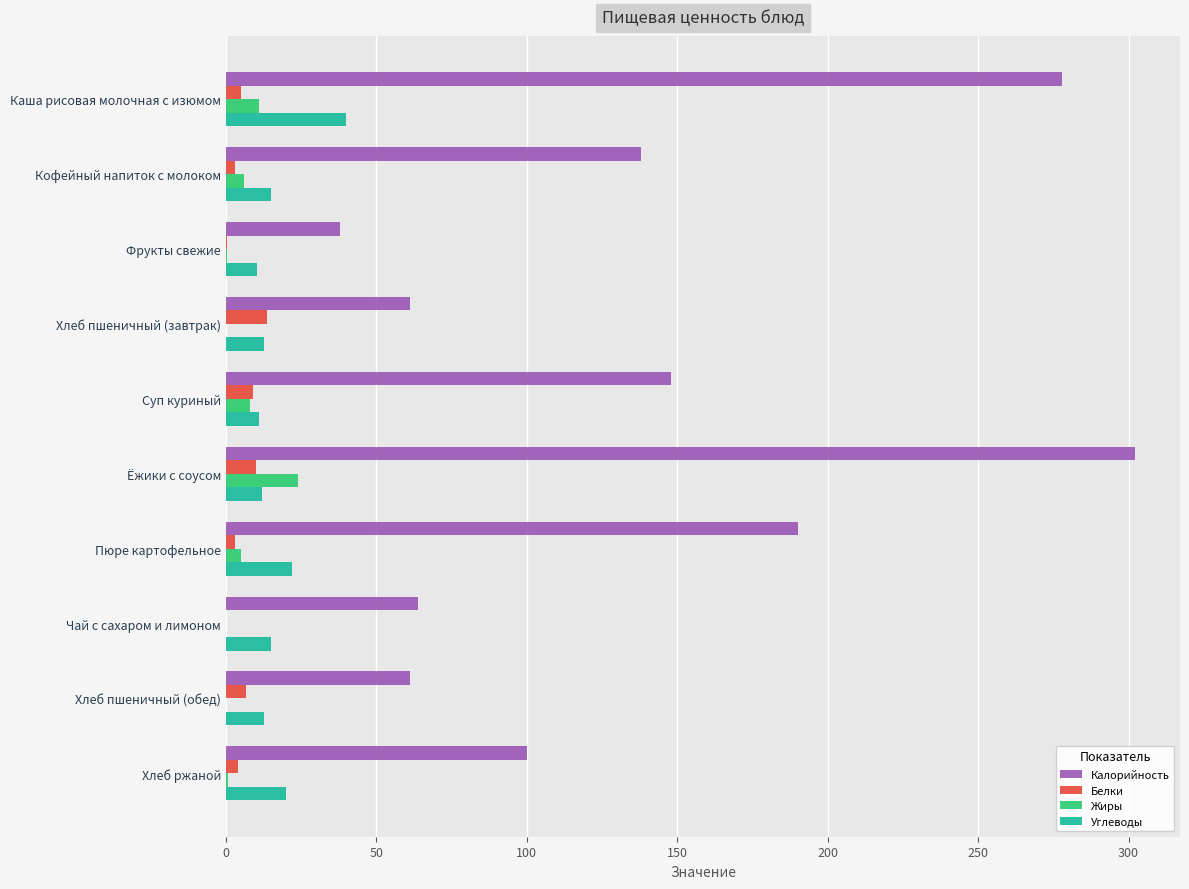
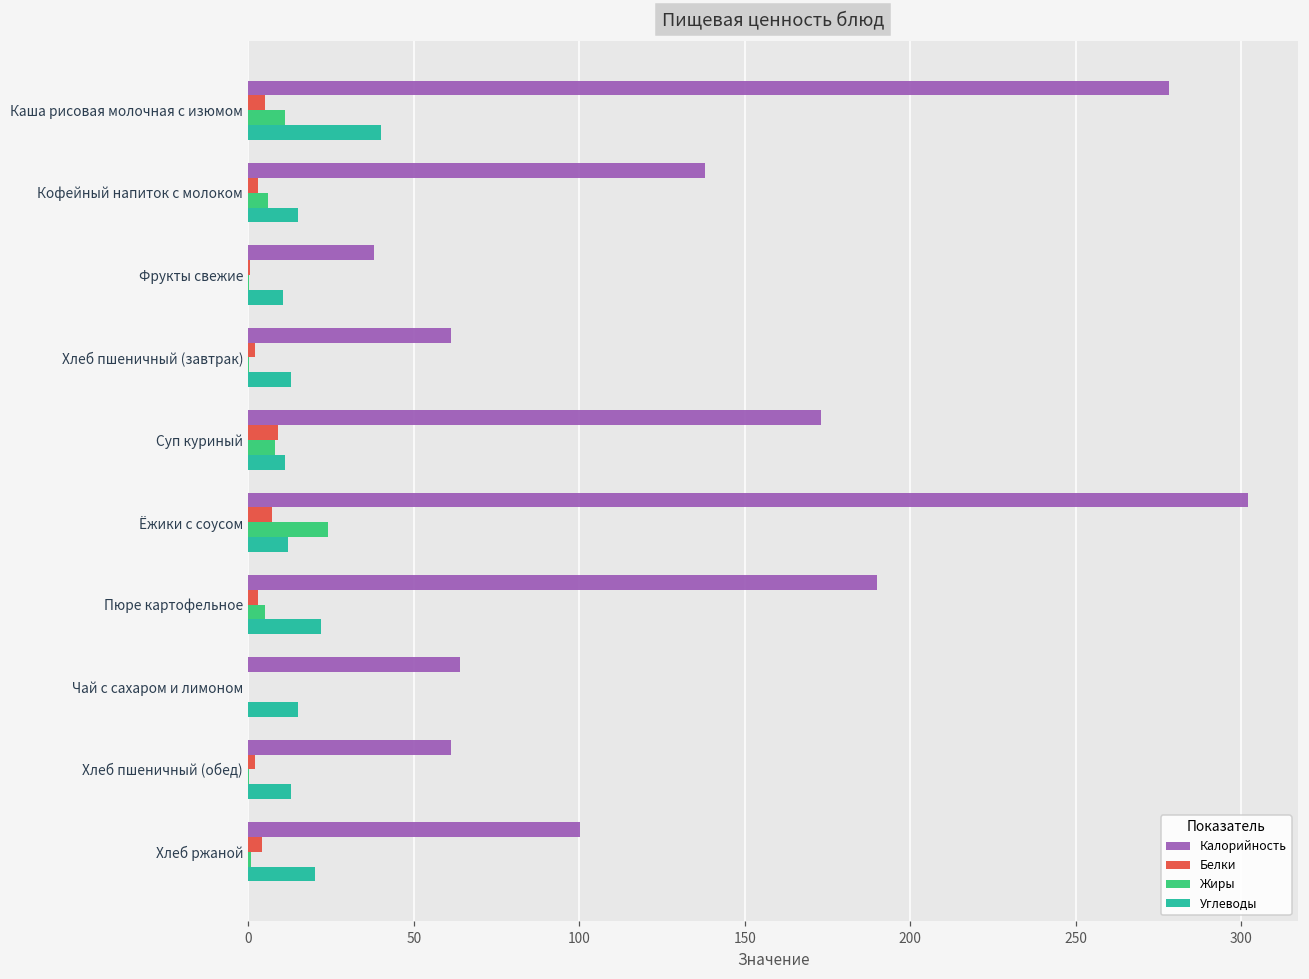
Белки, Хлеб пшеничный (завтрак): 14 -> 2
Калорийность, Суп куриный: 148 -> 173
Белки, Ёжики с соусом: 10 -> 7
Белки, Хлеб пшеничный (обед): 7 -> 2
